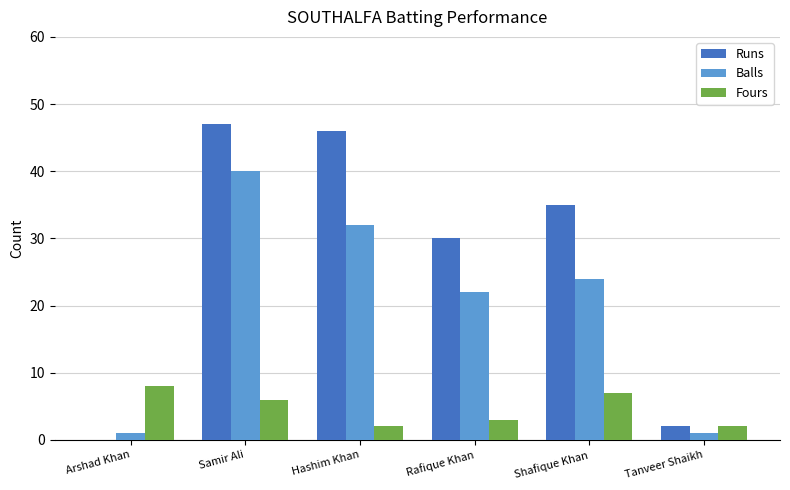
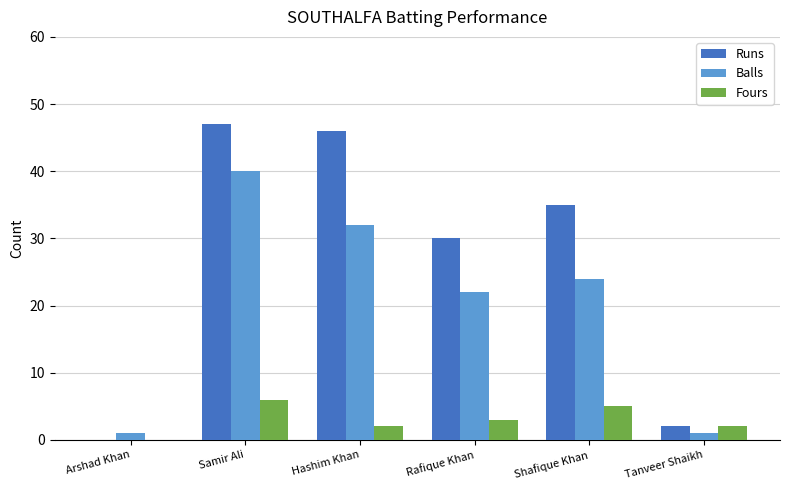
Fours, Arshad Khan: 8 -> 0
Fours, Shafique Khan: 7 -> 5
